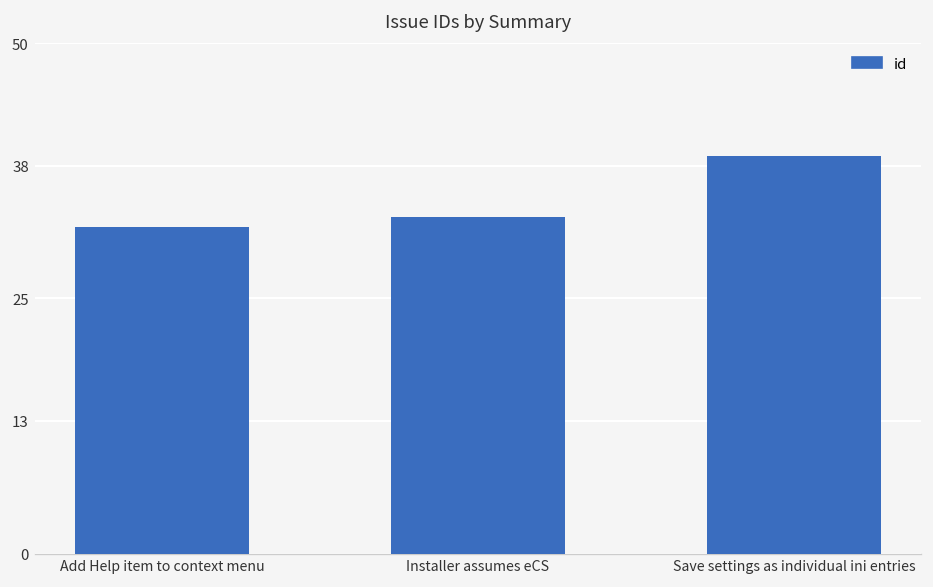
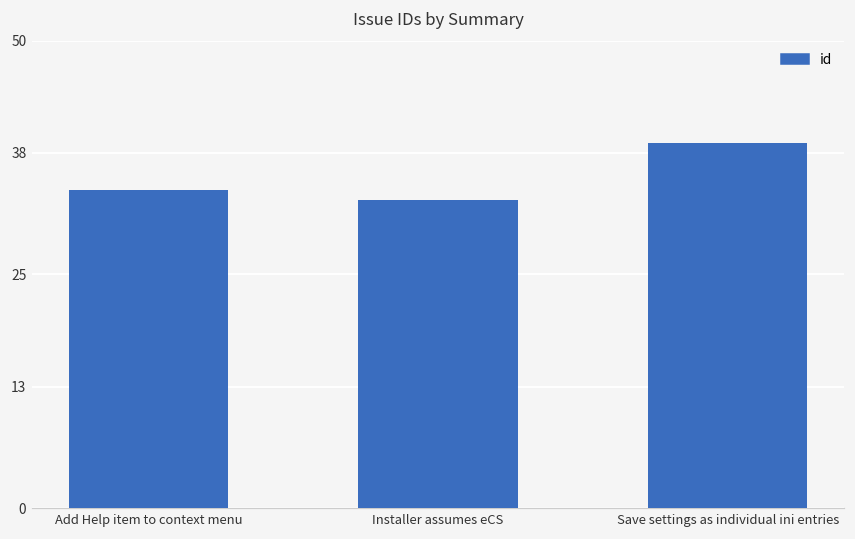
Add Help item to context menu: 32 -> 34
